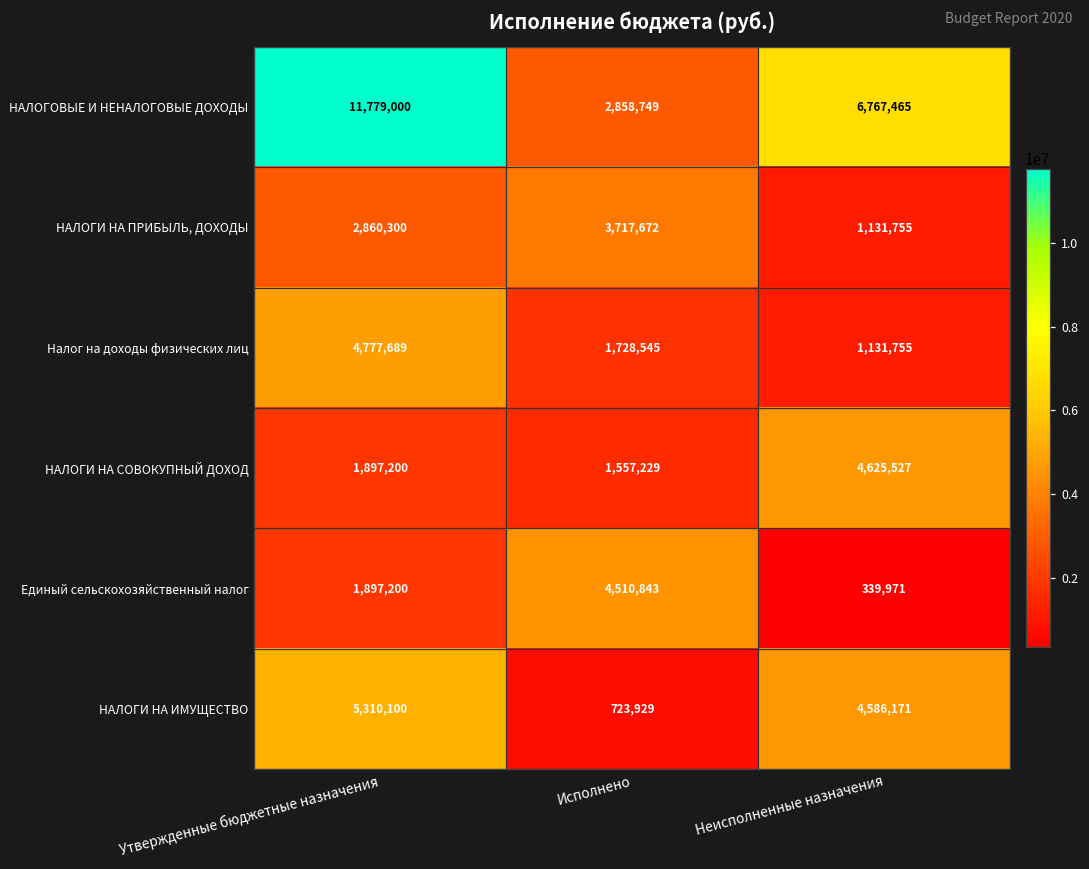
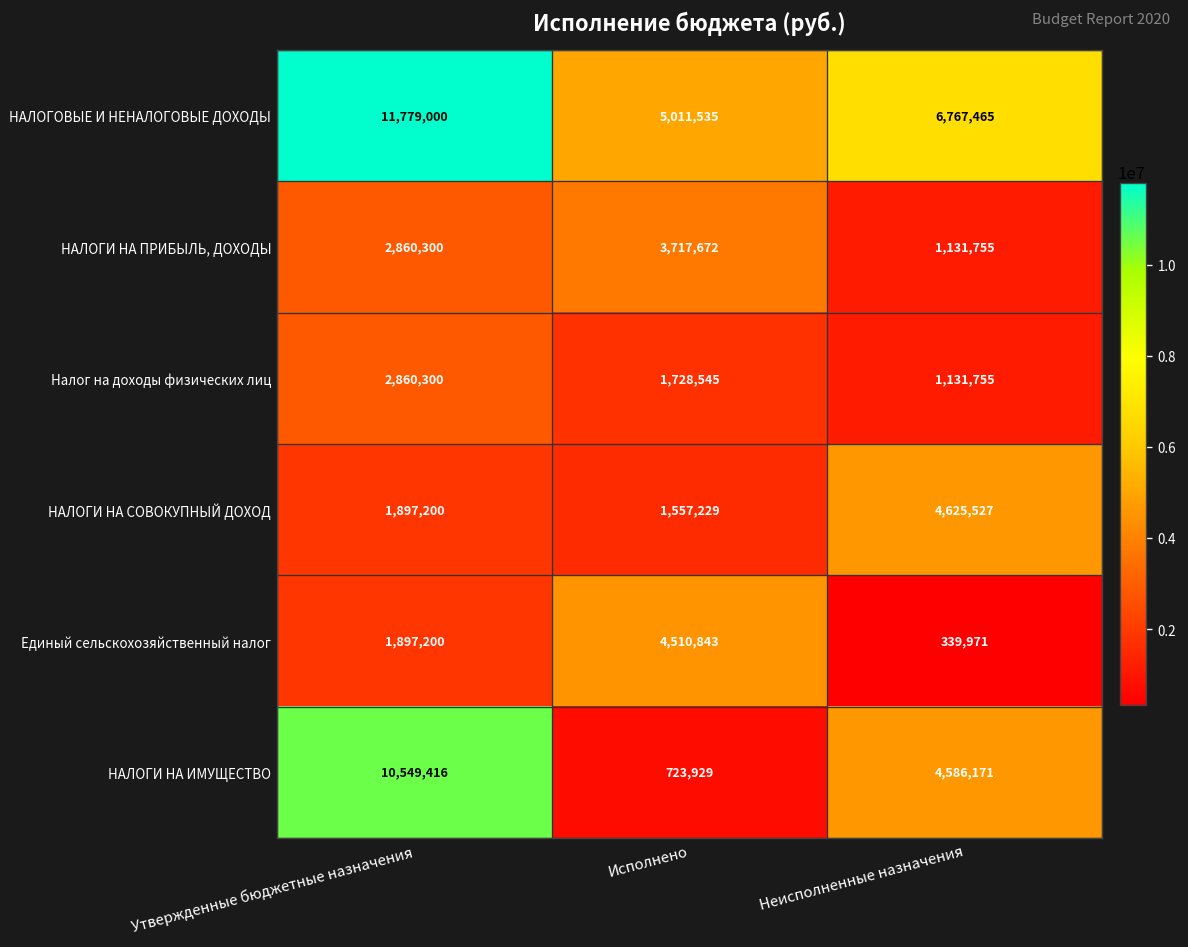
НАЛОГОВЫЕ И НЕНАЛОГОВЫЕ ДОХОДЫ, Исполнено: 2,858,749 -> 5,011,535
Налог на доходы физических лиц, Утвержденные бюджетные назначения: 4,777,689 -> 2,860,300
НАЛОГИ НА ИМУЩЕСТВО, Утвержденные бюджетные назначения: 5,310,100 -> 10,549,416
